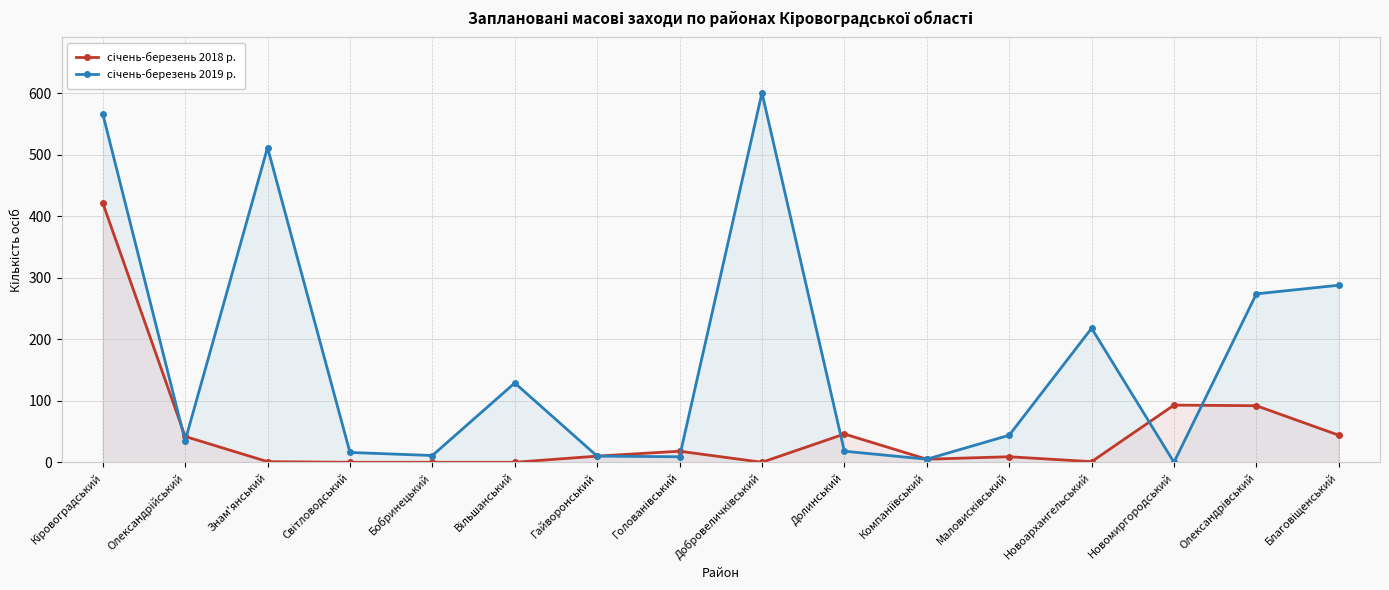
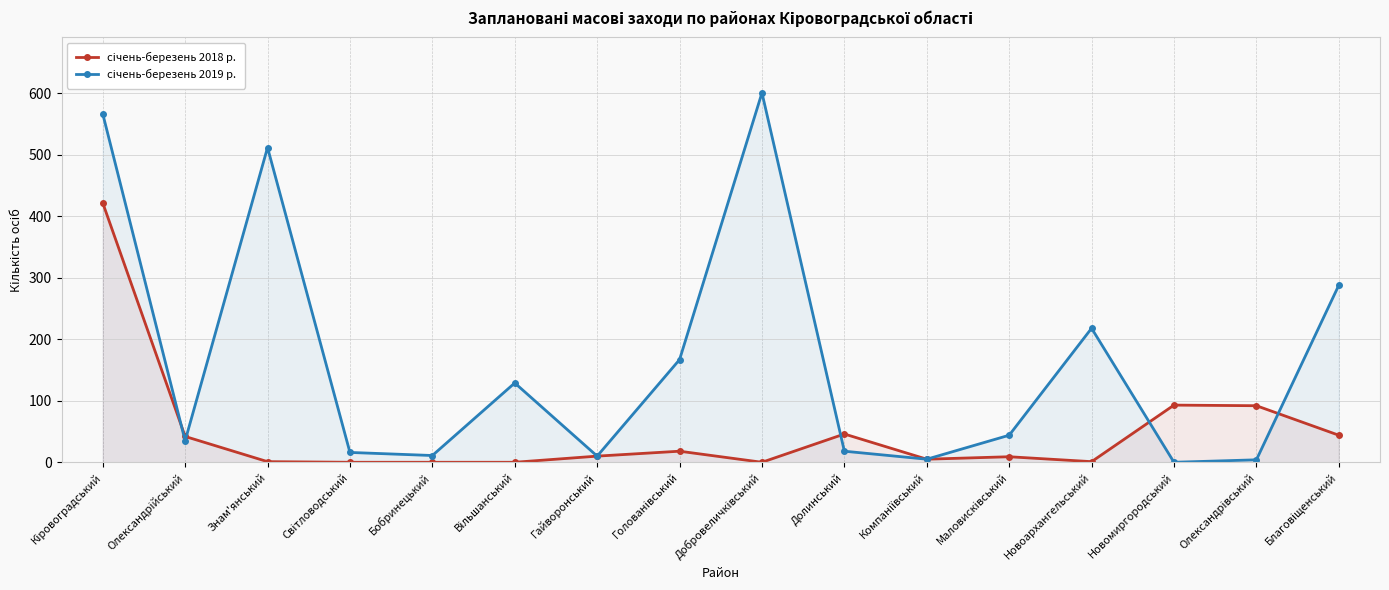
січень-березень 2019 р., Голованівський: 10 -> 170
січень-березень 2019 р., Олександрівський: 270 -> 0
